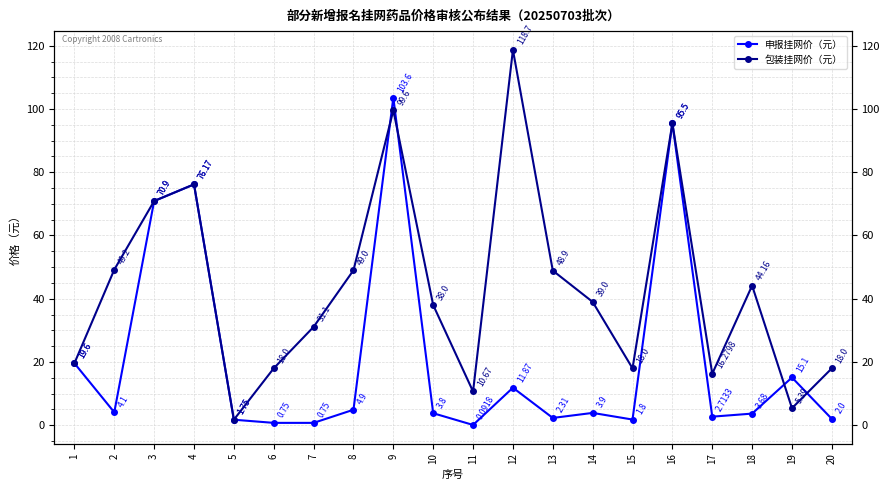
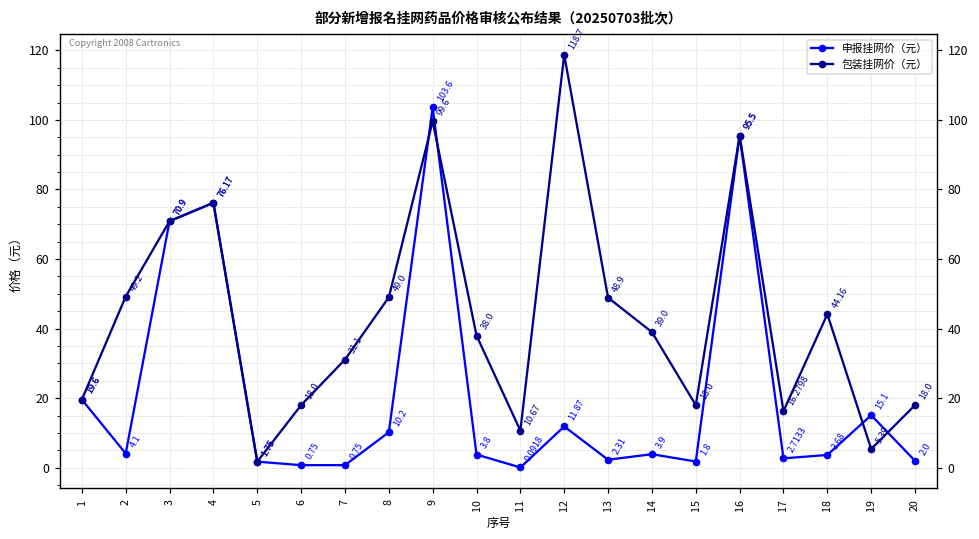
申报挂网价（元）, 8: 4.9 -> 10.2
